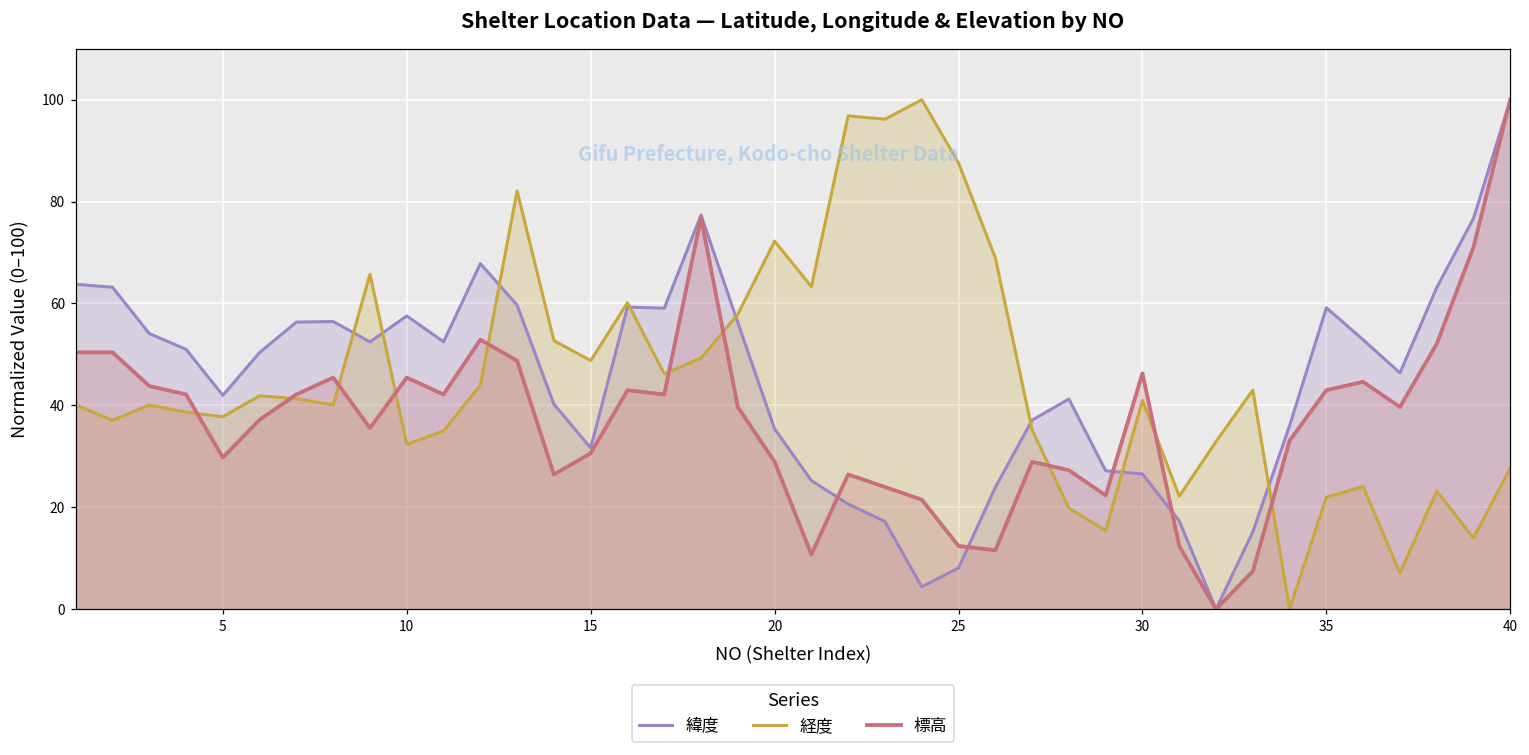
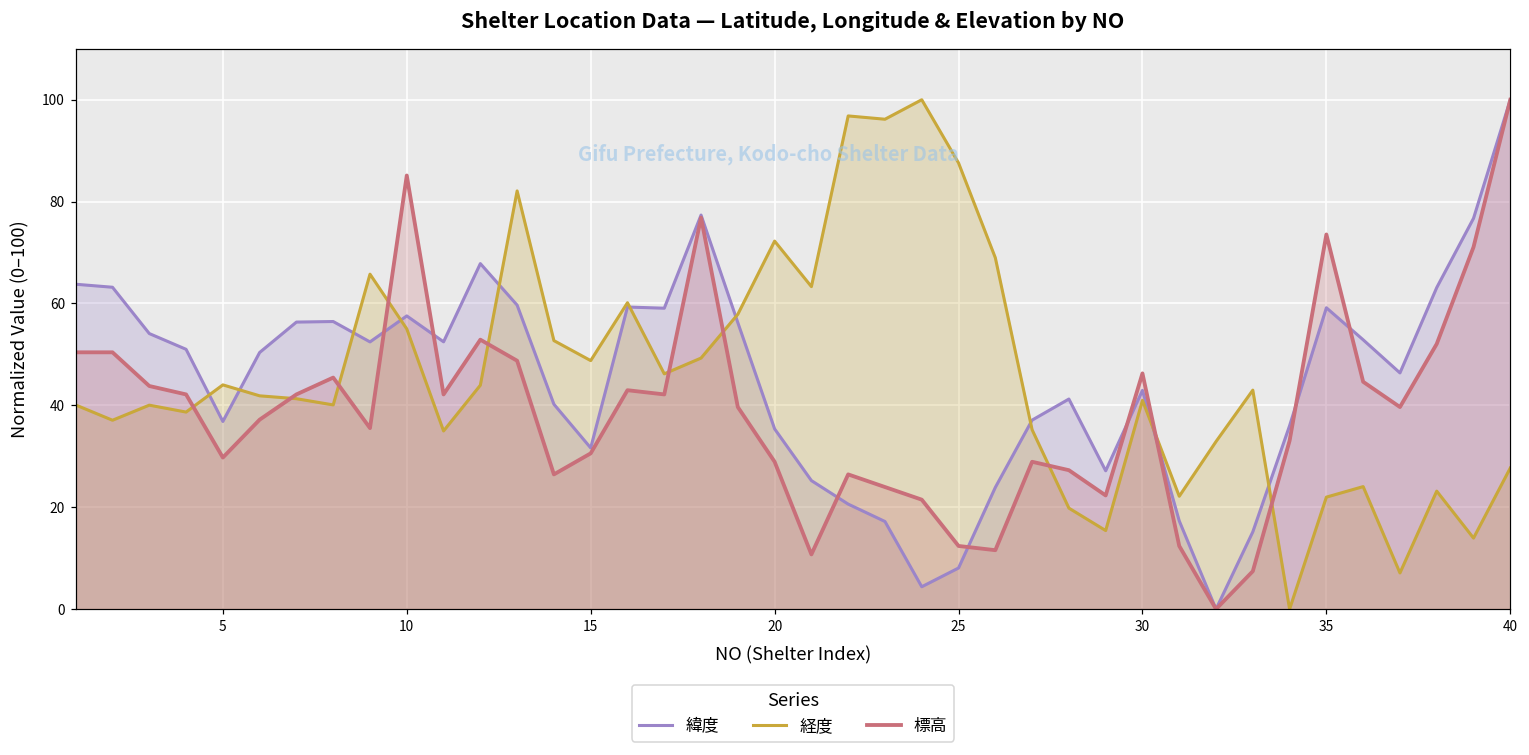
緯度, 5: 42 -> 37
経度, 5: 38 -> 44
経度, 10: 32 -> 55
標高, 10: 45 -> 85
緯度, 30: 27 -> 43
標高, 35: 43 -> 74
